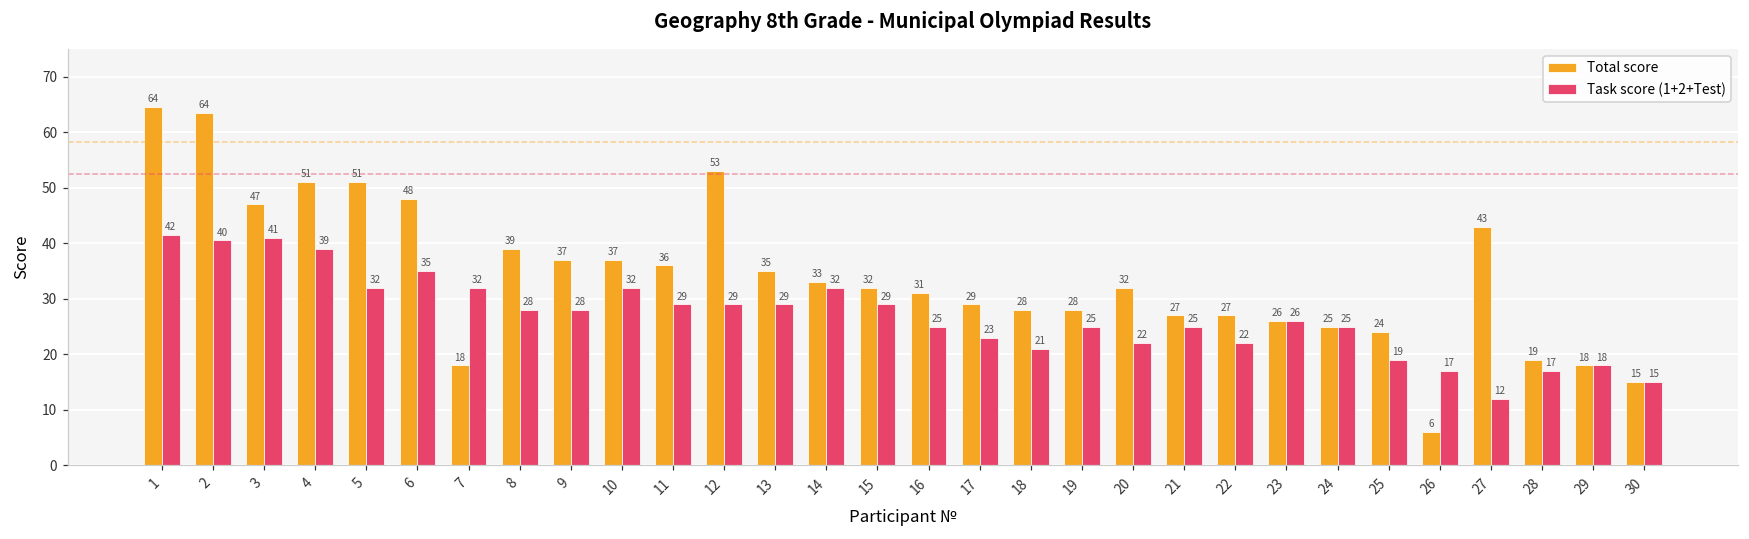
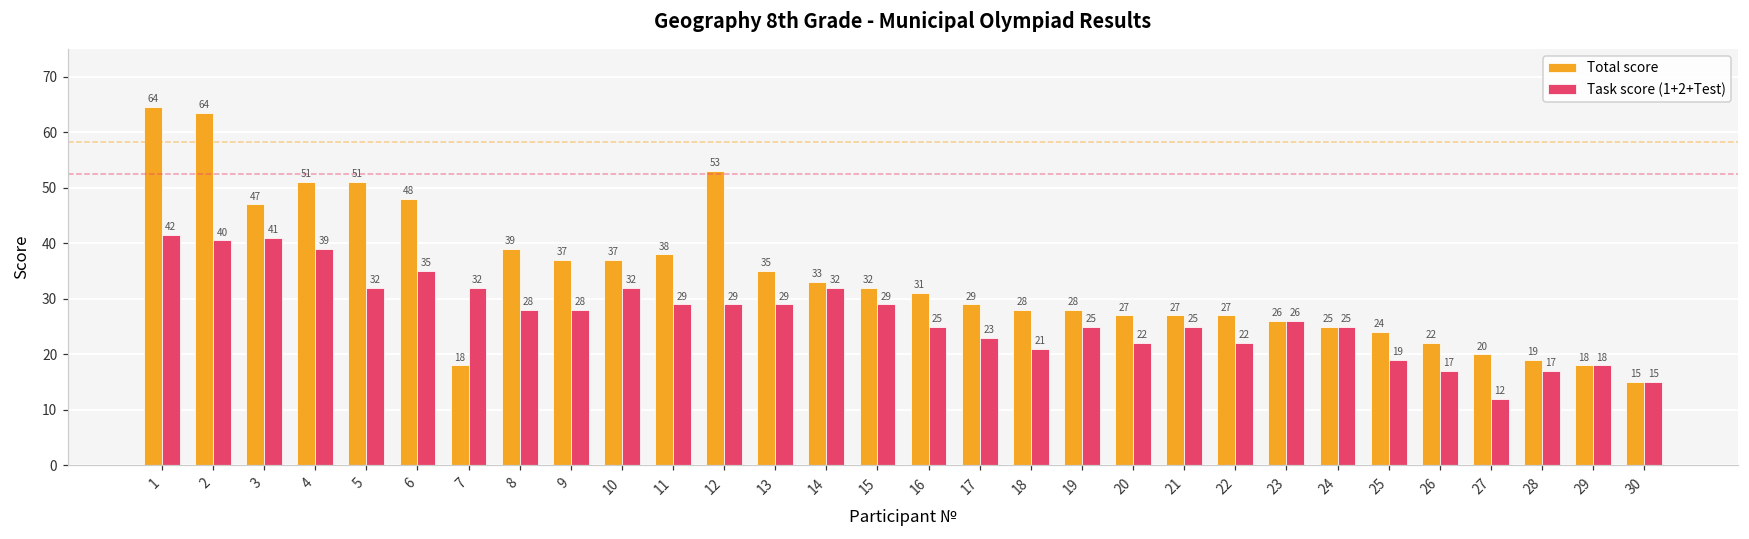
Total score, 11: 36 -> 38
Total score, 20: 32 -> 27
Total score, 26: 6 -> 22
Total score, 27: 43 -> 20
